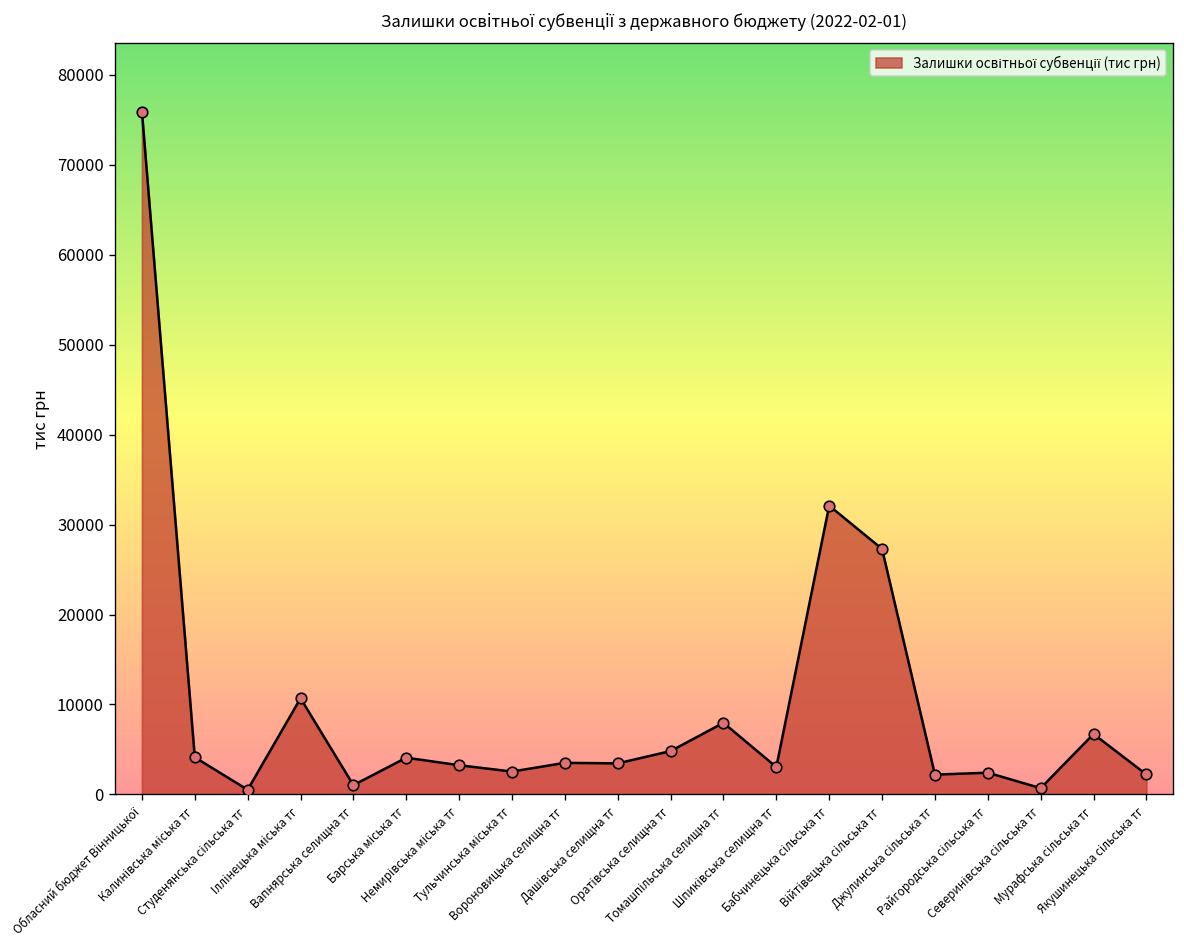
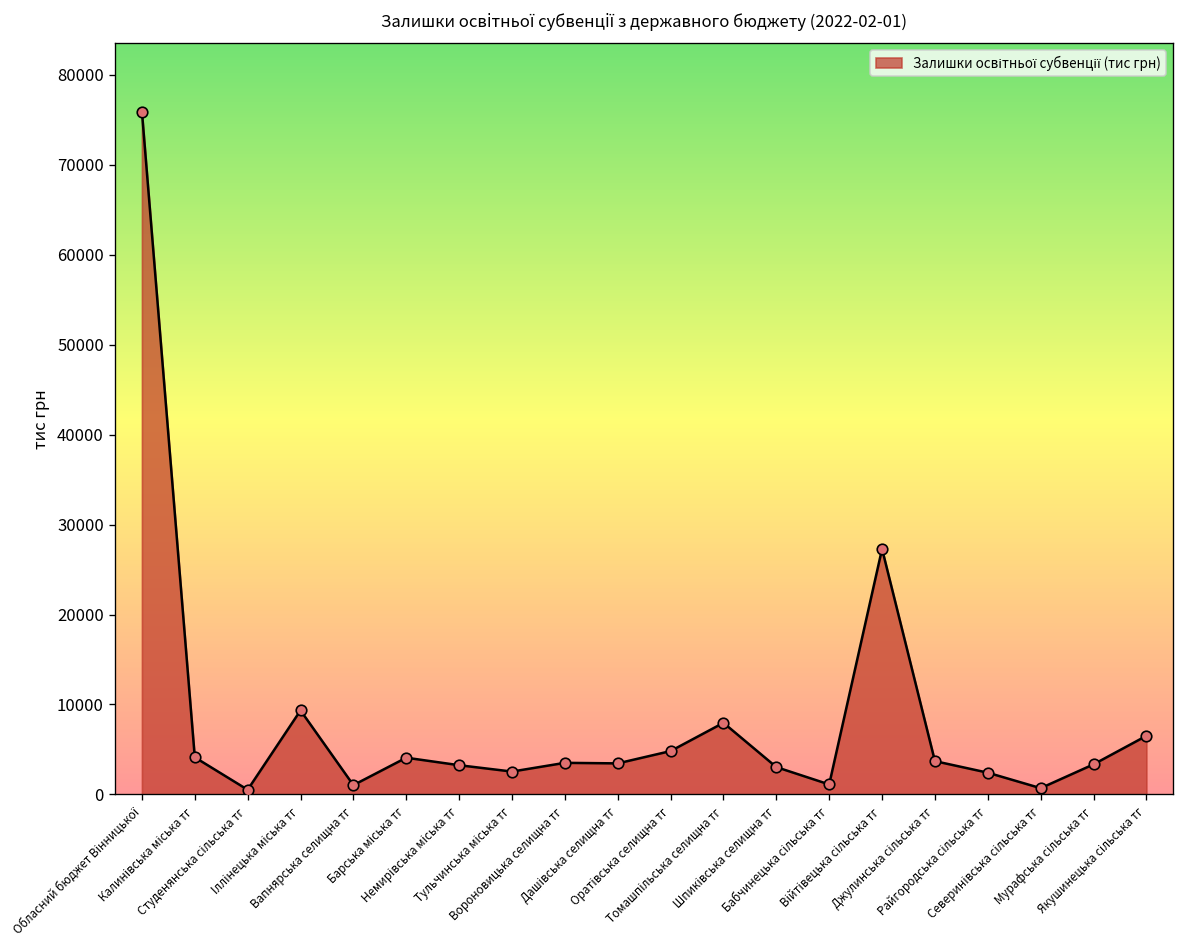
Іллінецька міська тг: 11000 -> 9000
Бабчинецька сільська тг: 32000 -> 1000
Джулинська сільська тг: 2000 -> 4000
Мурафська сільська тг: 7000 -> 3000
Якушинецька сільська тг: 2000 -> 7000
